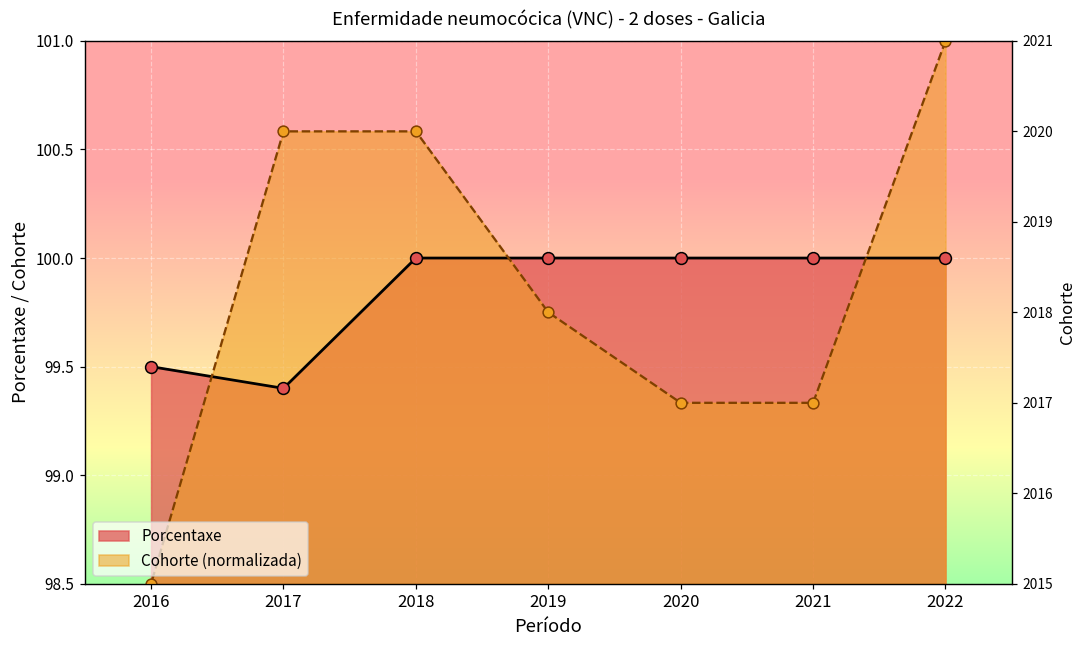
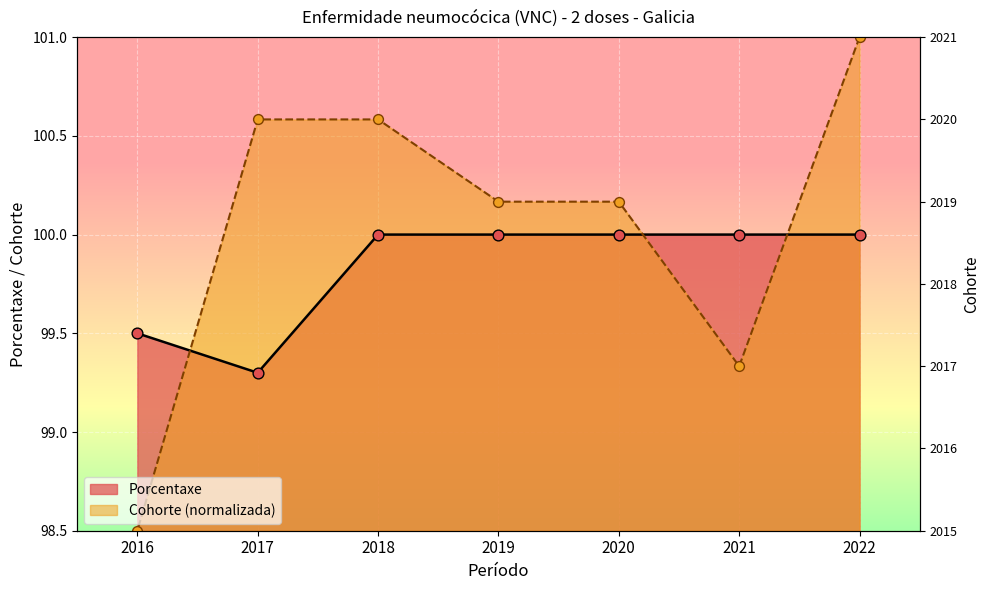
Porcentaxe, 2017: 99.4 -> 99.3
Cohorte (normalizada), 2019: 99.75 -> 100.17
Cohorte (normalizada), 2020: 99.33 -> 100.17
